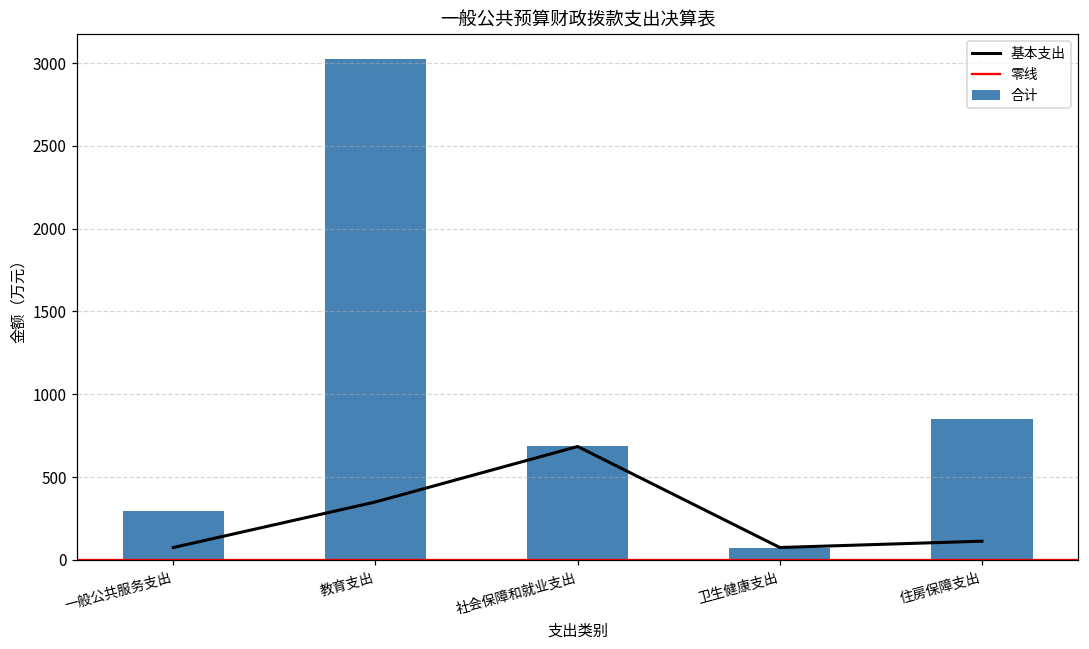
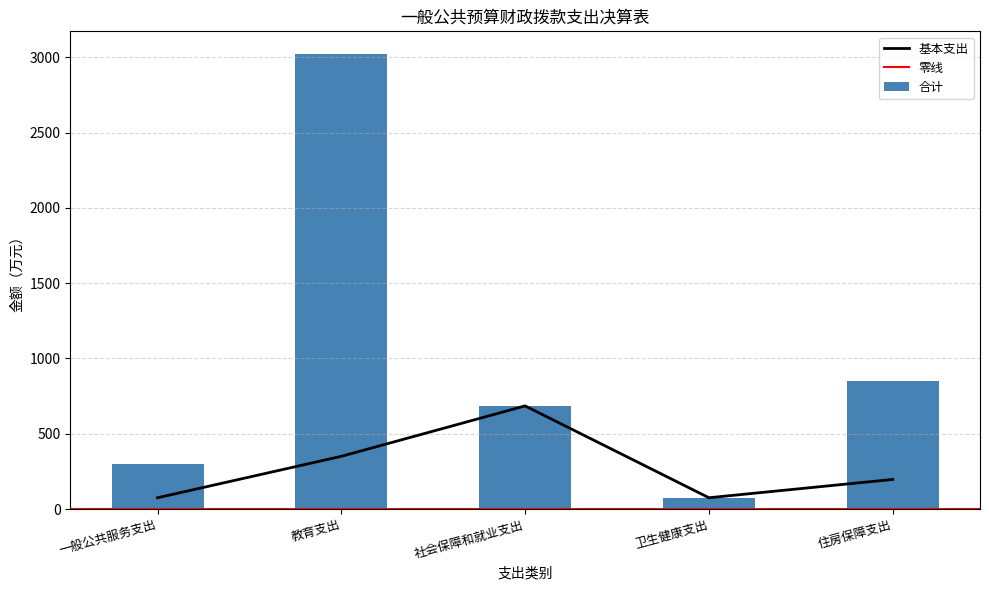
基本支出, 住房保障支出: 110 -> 200
